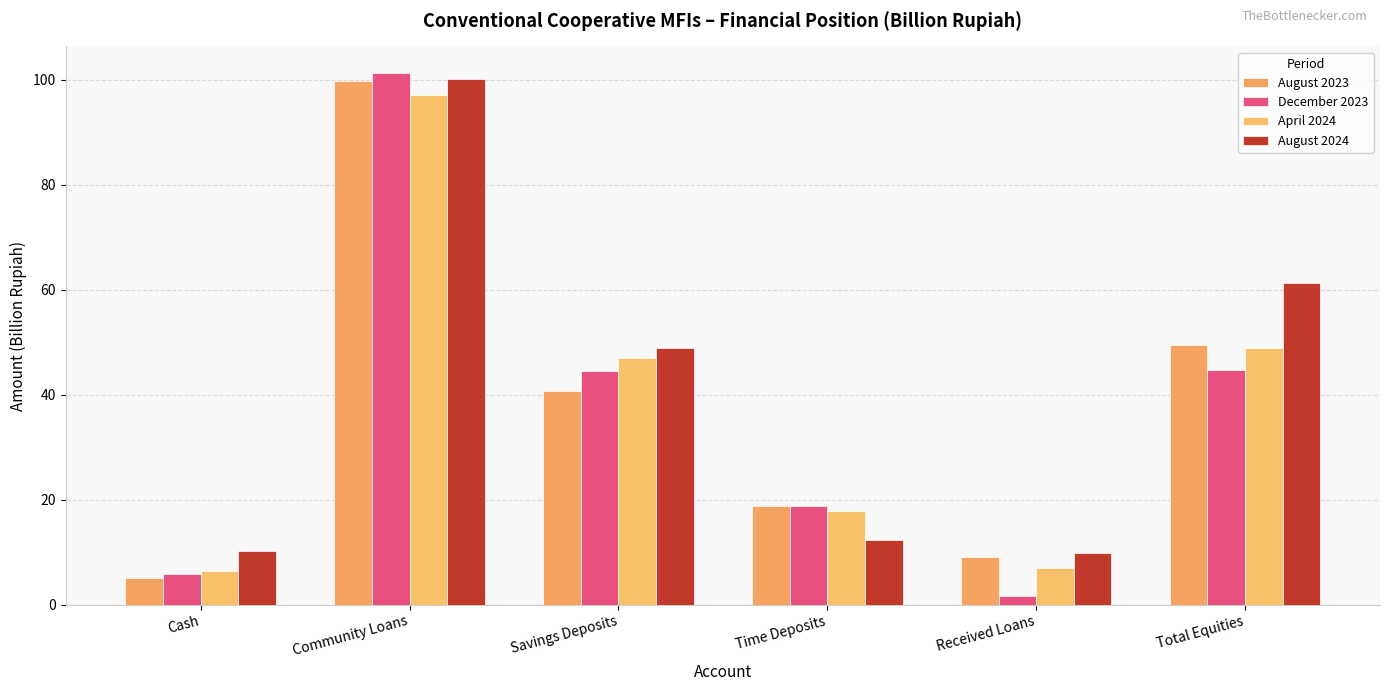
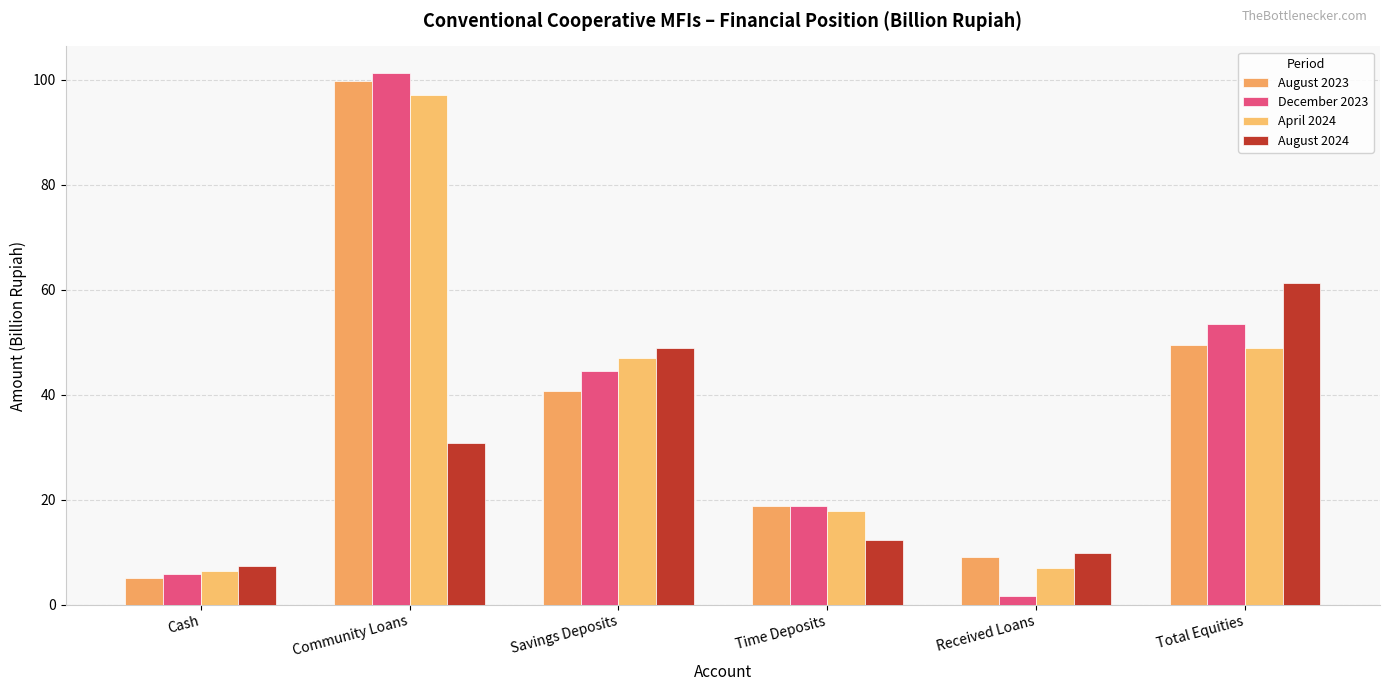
August 2024, Cash: 10 -> 7
August 2024, Community Loans: 100 -> 31
December 2023, Total Equities: 45 -> 54
